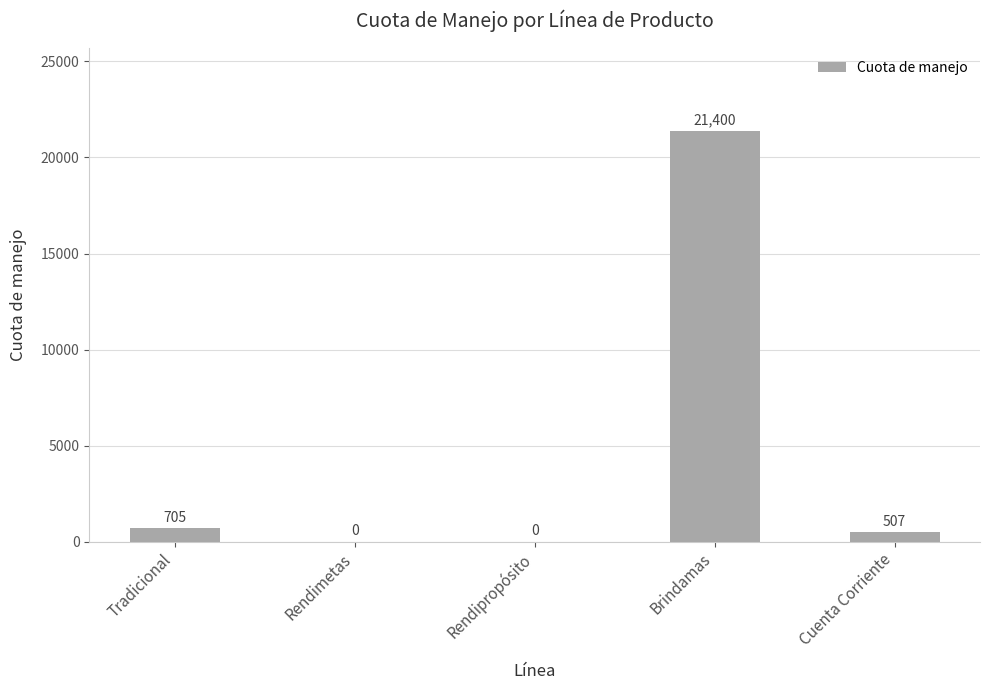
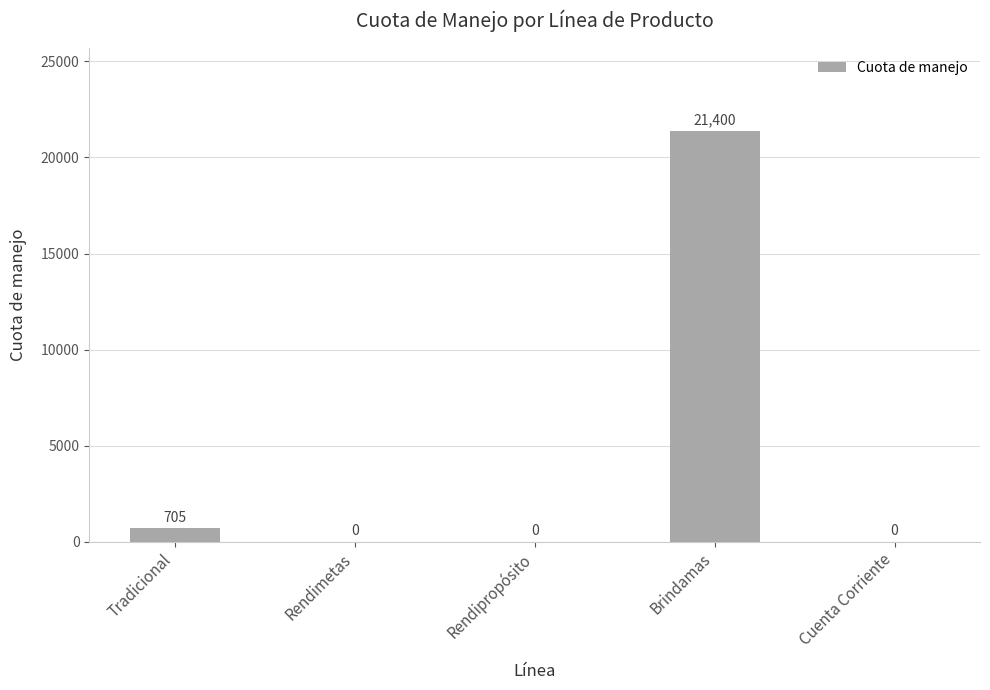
Cuenta Corriente: 507 -> 0
